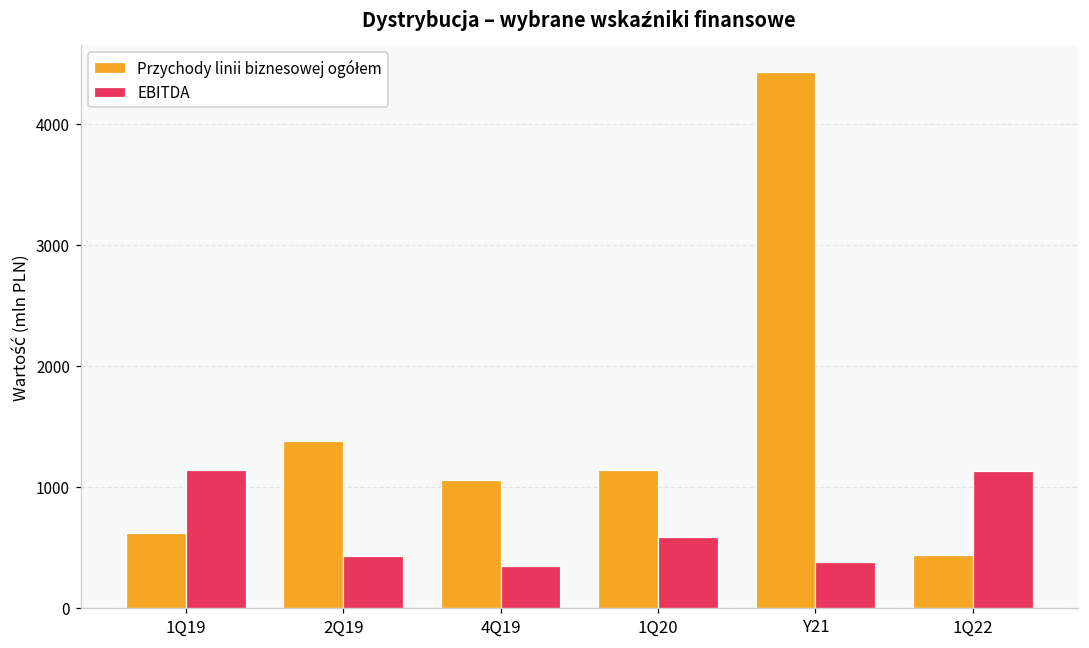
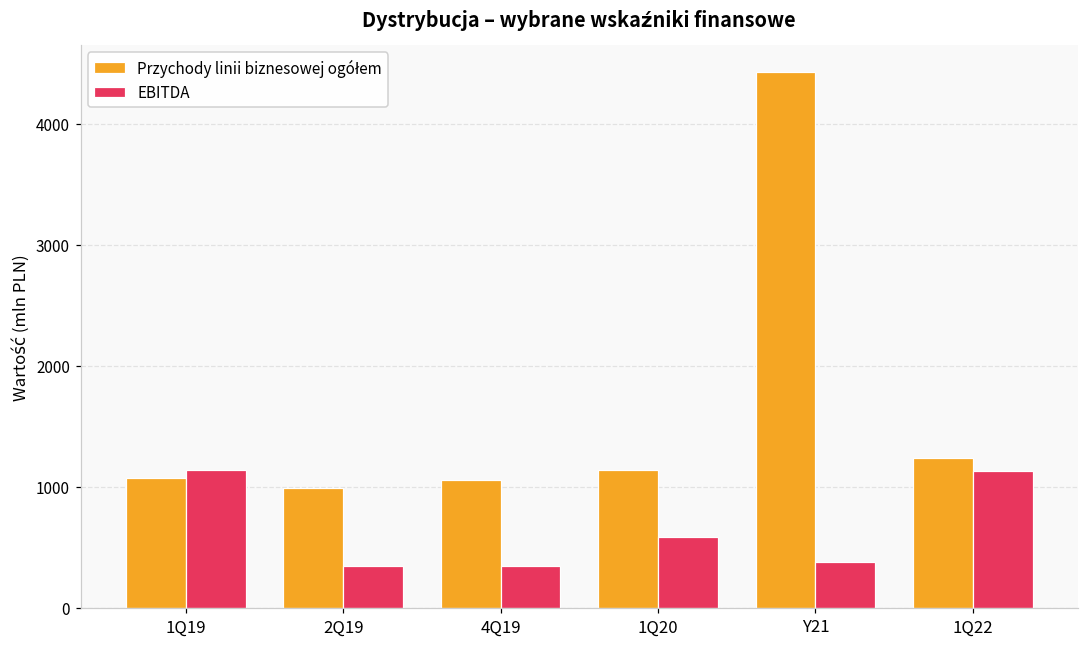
Przychody linii biznesowej ogółem, 1Q19: 620 -> 1070
Przychody linii biznesowej ogółem, 2Q19: 1380 -> 990
EBITDA, 2Q19: 430 -> 340
Przychody linii biznesowej ogółem, 1Q22: 430 -> 1240
